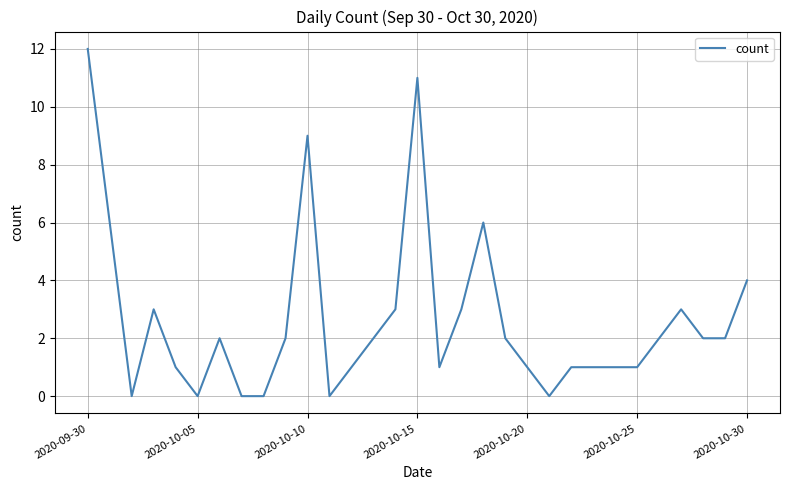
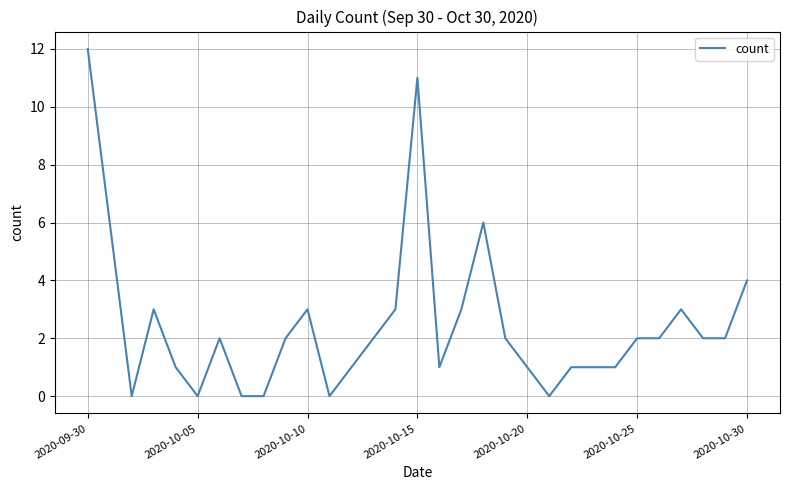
2020-10-10: 9 -> 3
2020-10-25: 1 -> 2
